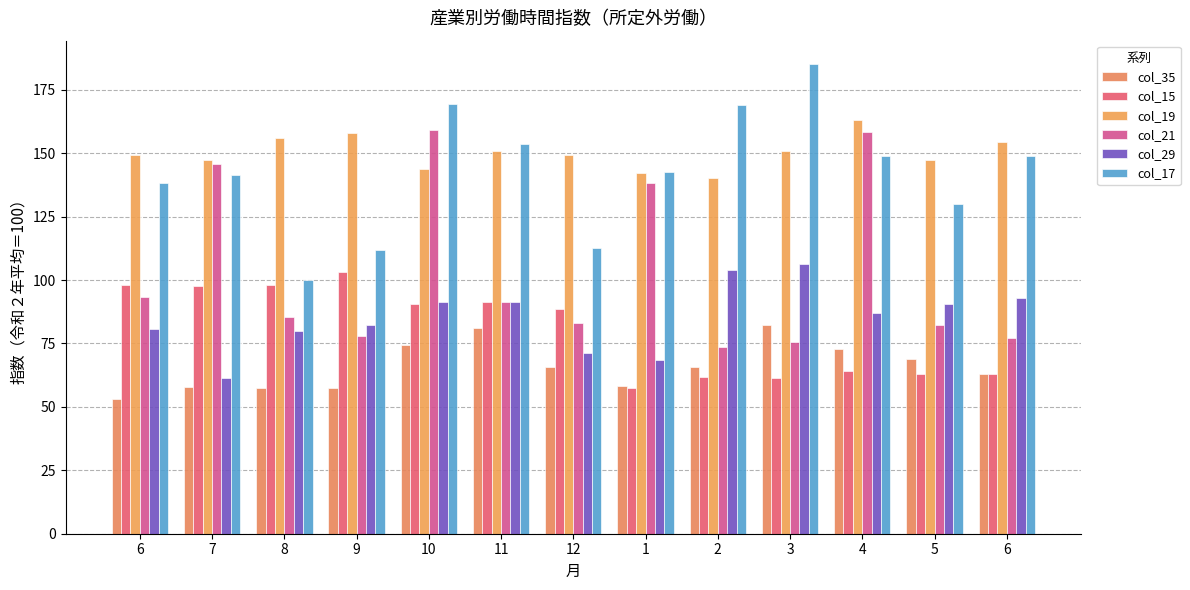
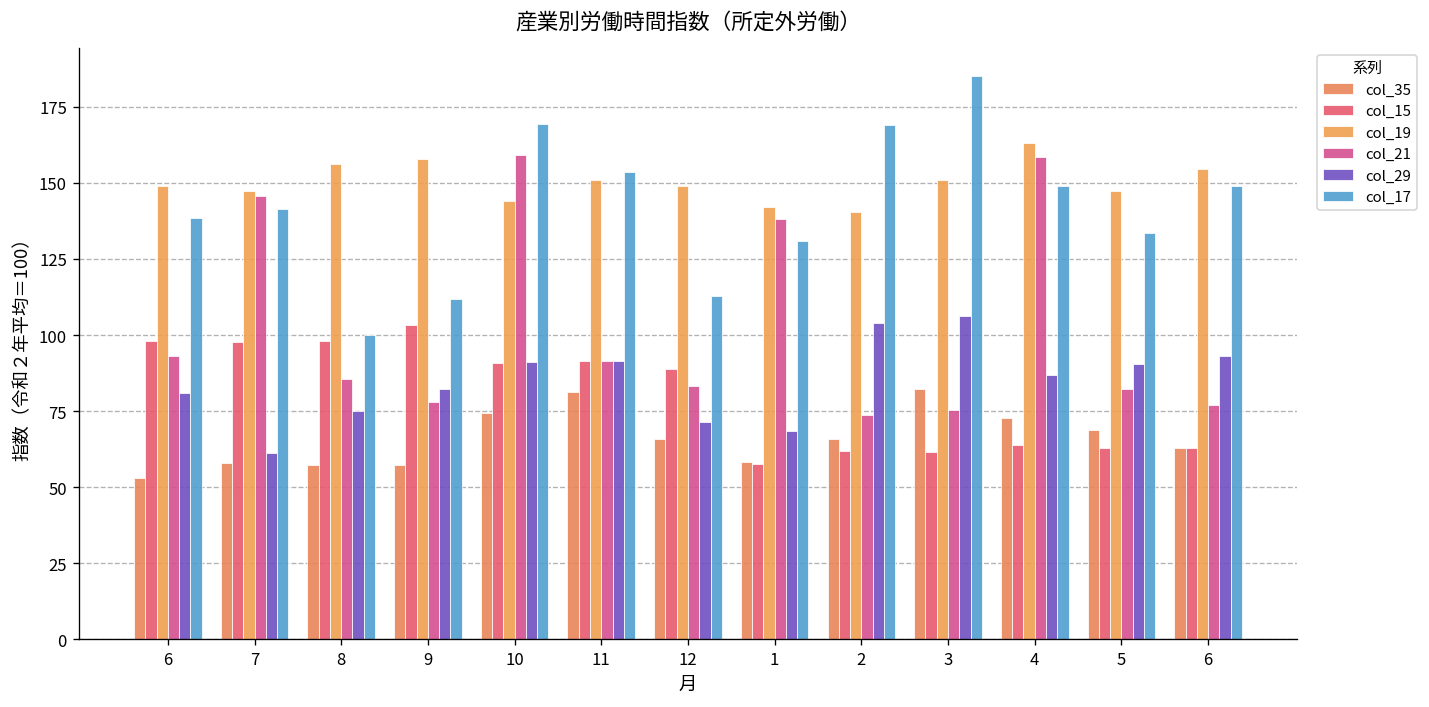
col_29, 8: 80 -> 75
col_17, 1: 142 -> 131
col_17, 5: 130 -> 134
